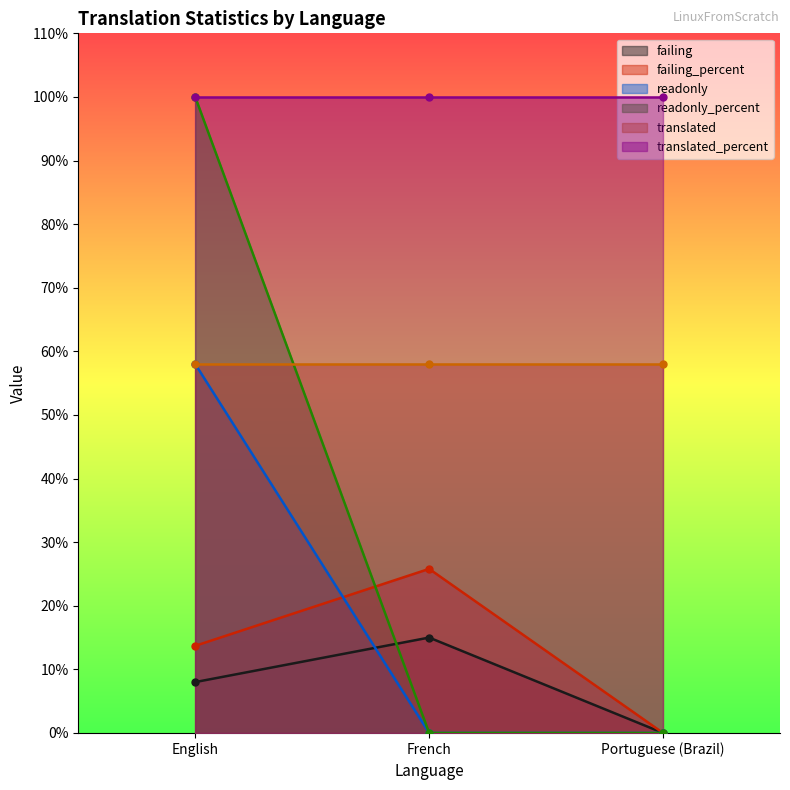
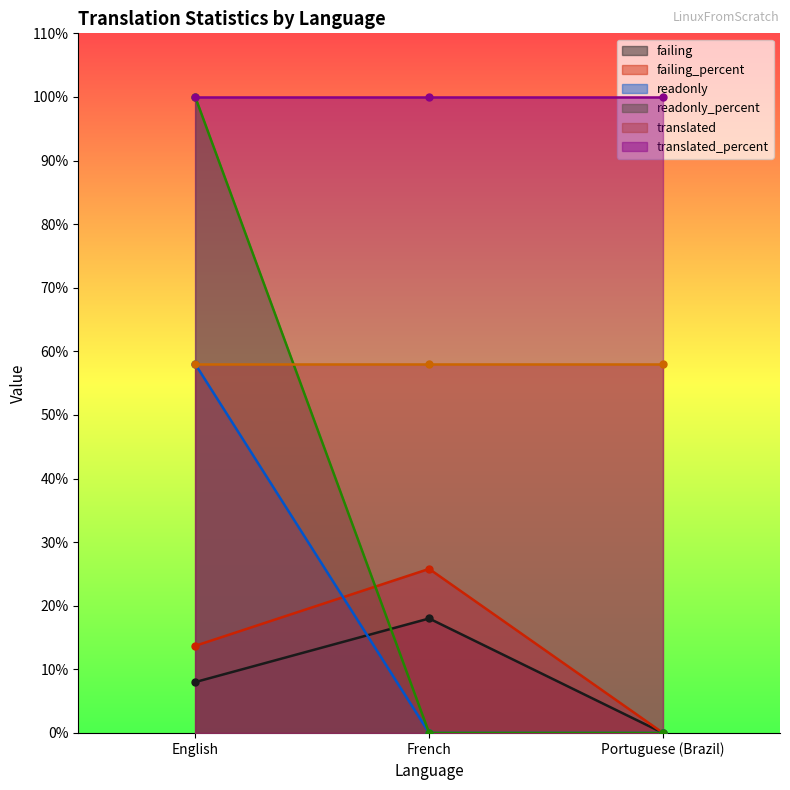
failing, French: 15% -> 18%
